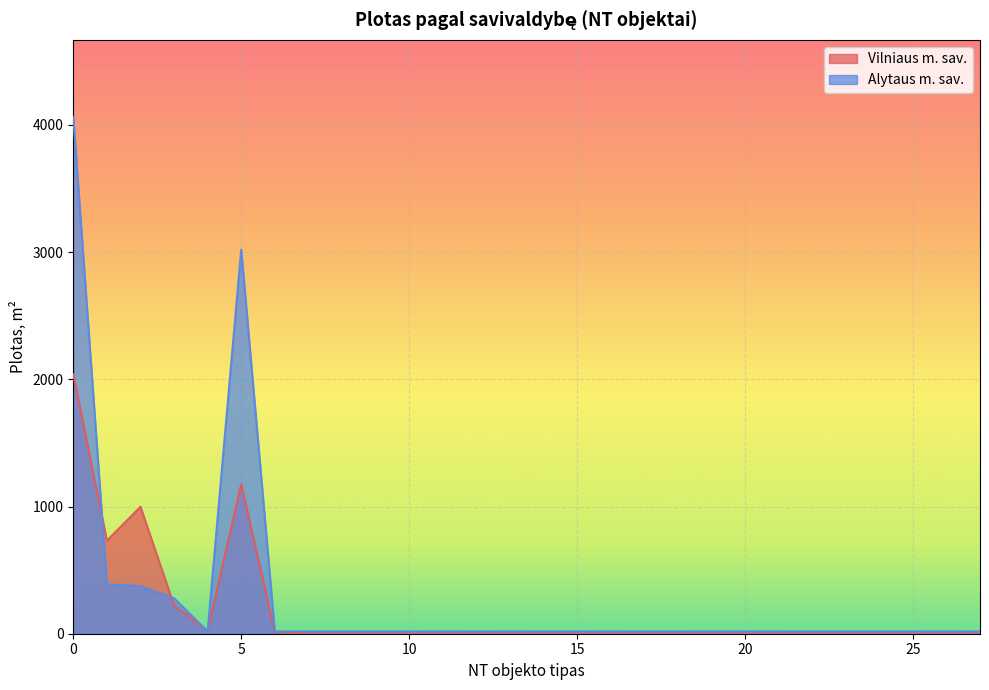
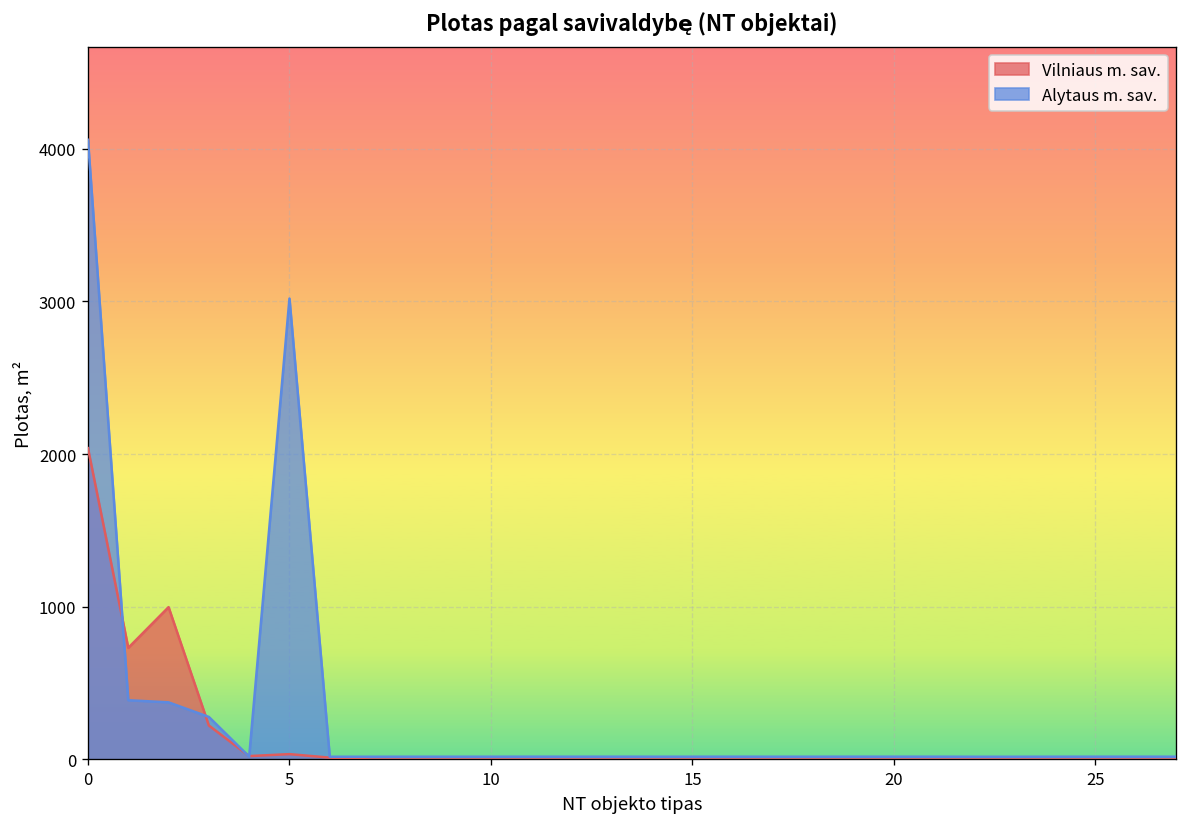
Vilniaus m. sav., 5: 1180 -> 40
